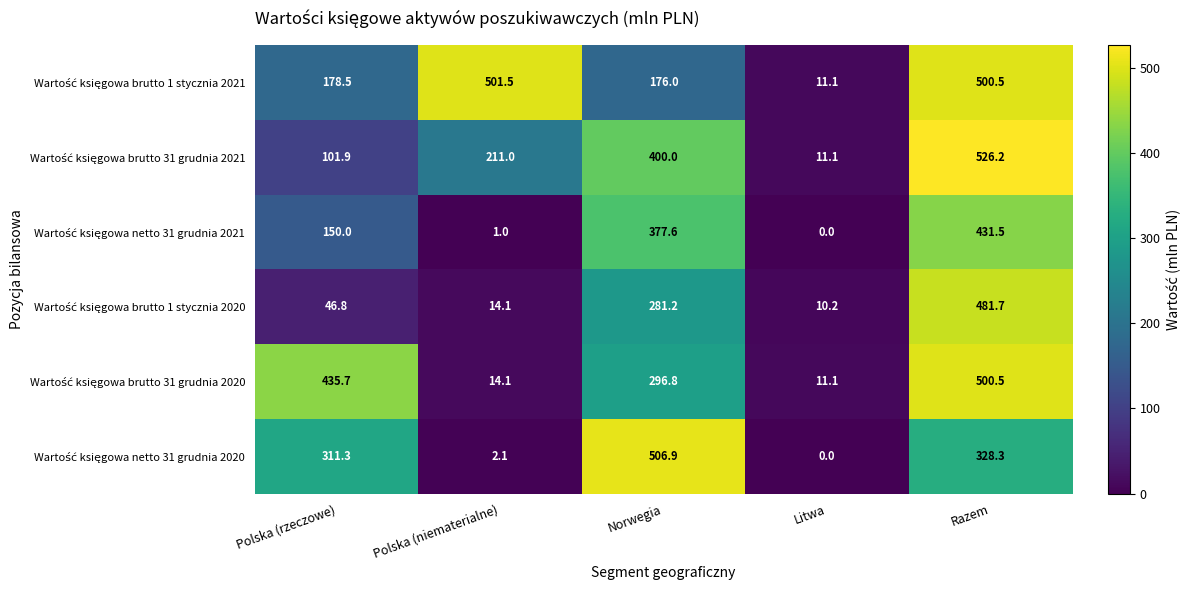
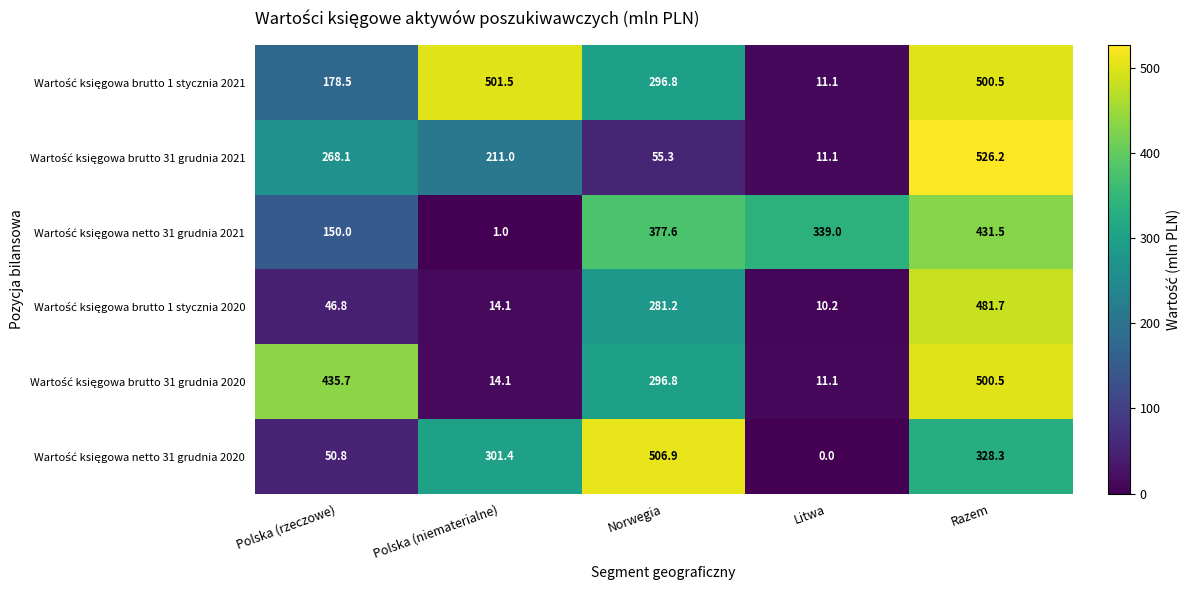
Wartość księgowa brutto 1 stycznia 2021, Norwegia: 176.0 -> 296.8
Wartość księgowa brutto 31 grudnia 2021, Polska (rzeczowe): 101.9 -> 268.1
Wartość księgowa brutto 31 grudnia 2021, Norwegia: 400.0 -> 55.3
Wartość księgowa netto 31 grudnia 2021, Litwa: 0.0 -> 339.0
Wartość księgowa netto 31 grudnia 2020, Polska (rzeczowe): 311.3 -> 50.8
Wartość księgowa netto 31 grudnia 2020, Polska (niematerialne): 2.1 -> 301.4
